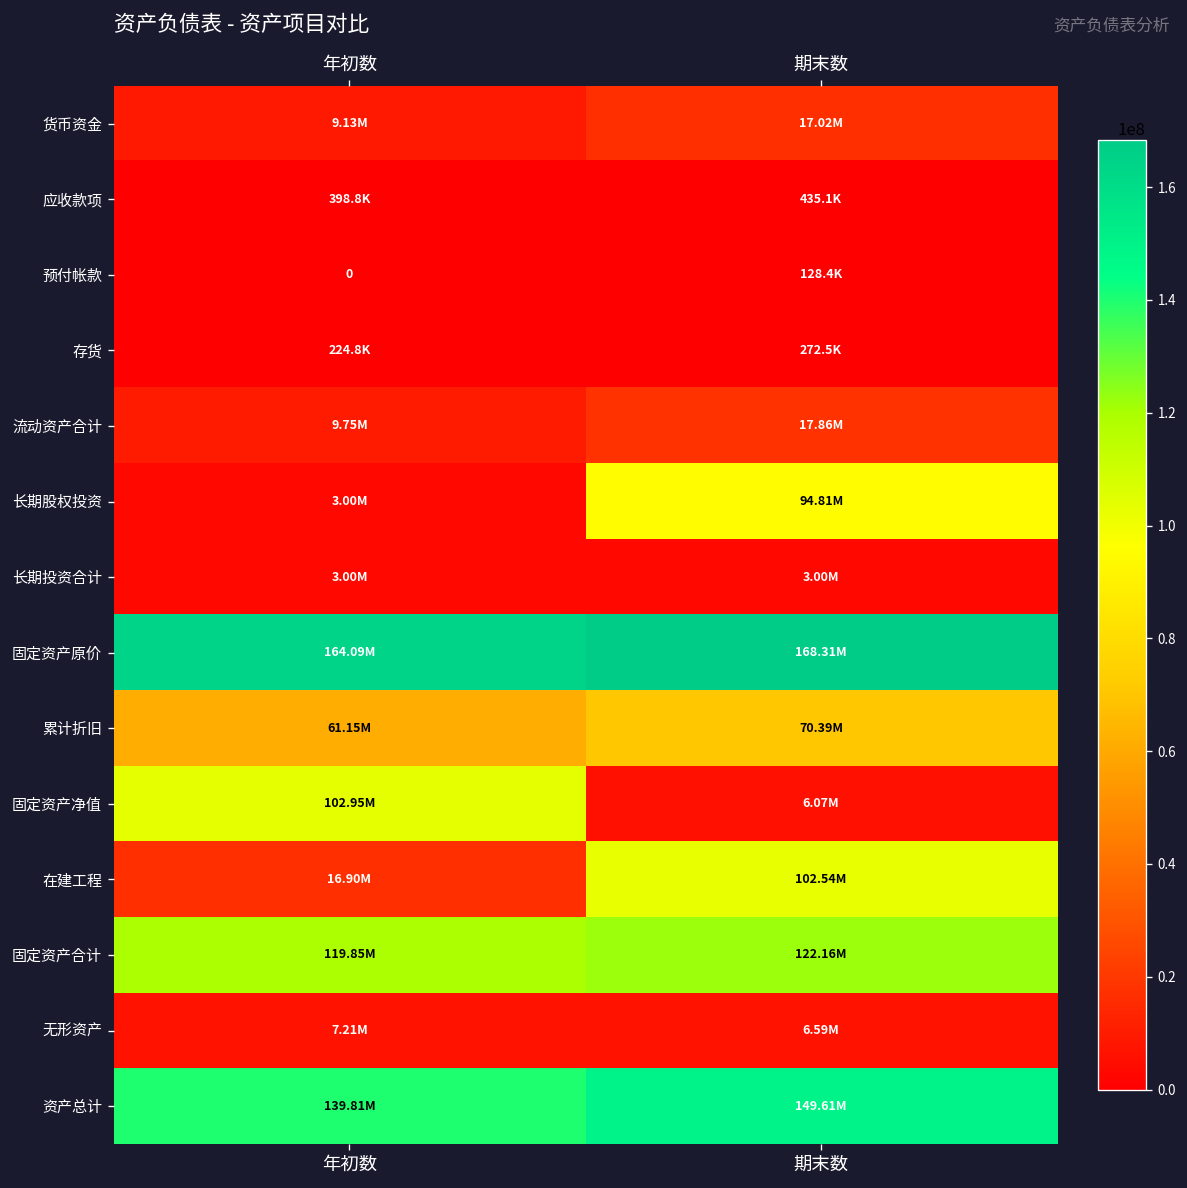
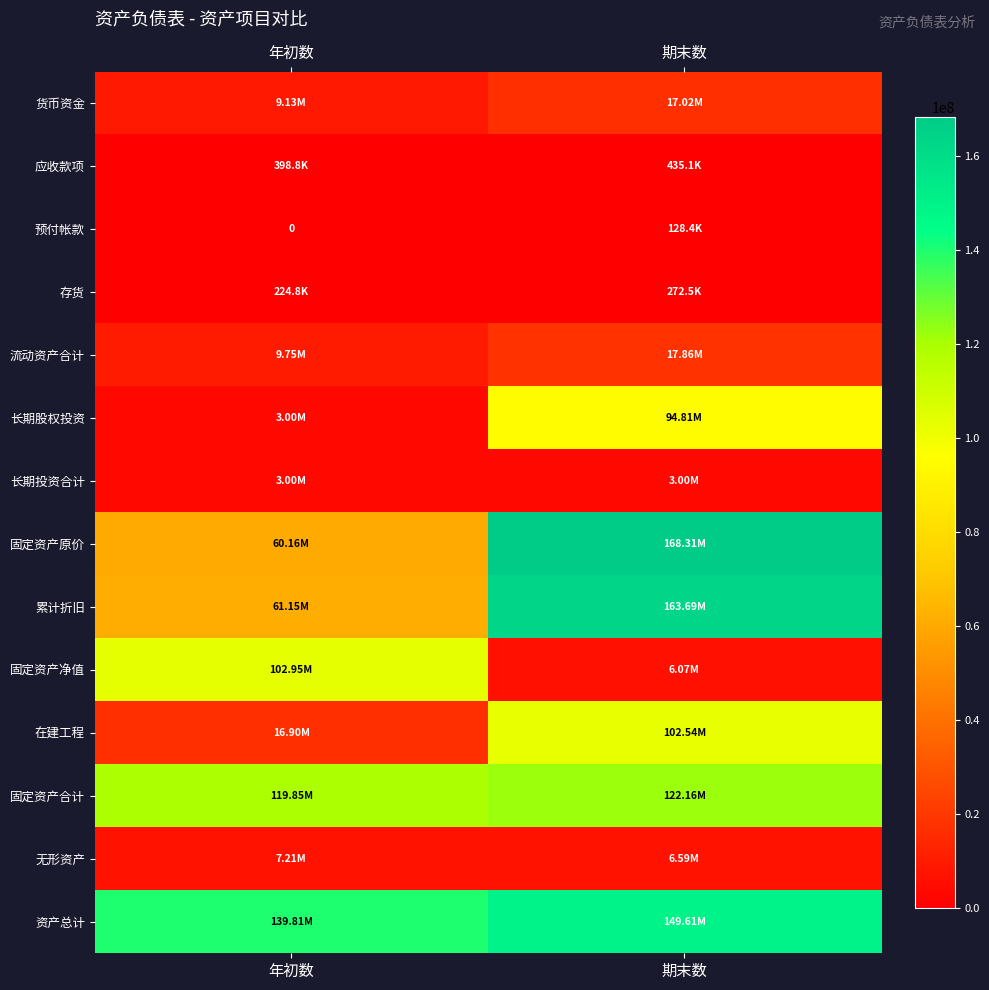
固定资产原价, 年初数: 164.09M -> 60.16M
累计折旧, 期末数: 70.39M -> 163.69M
